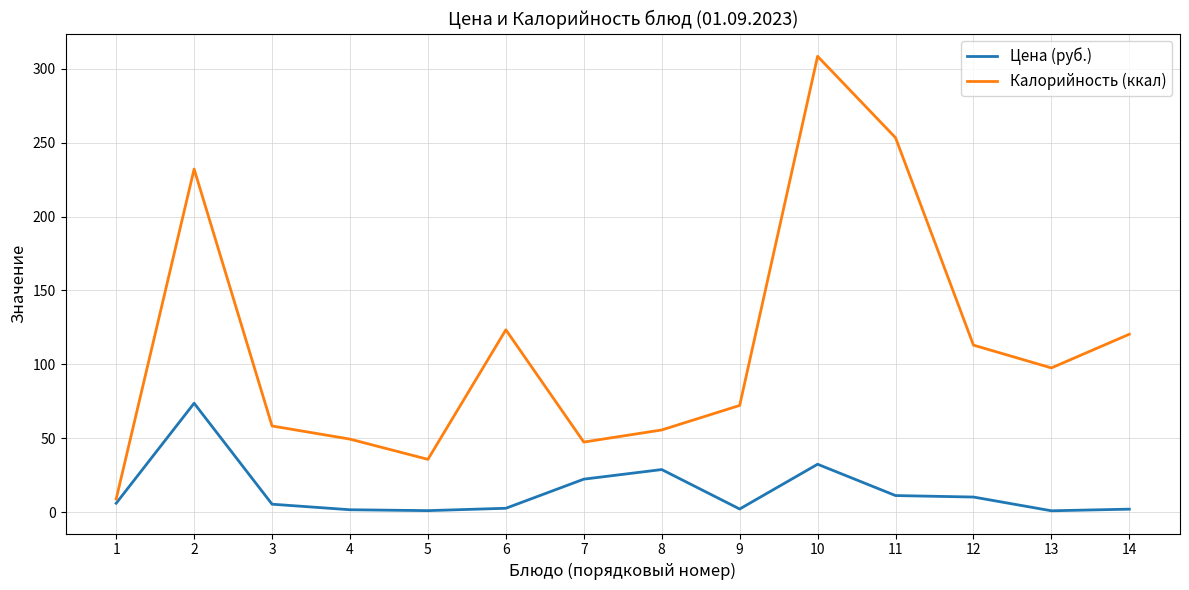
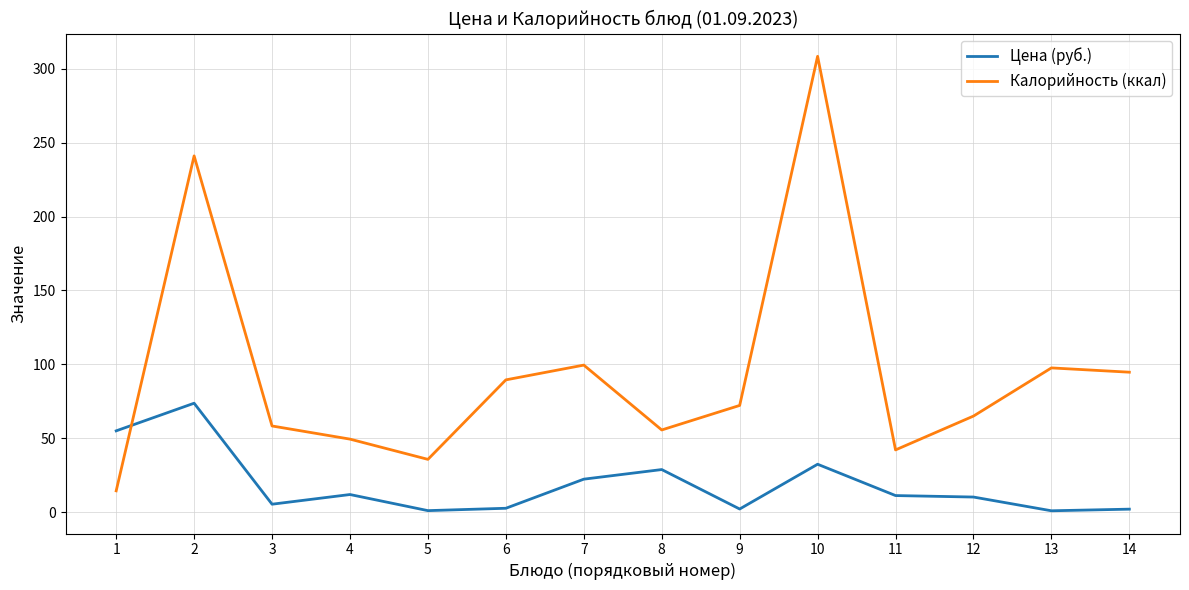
Цена (руб.), 1: 6 -> 55
Калорийность (ккал), 1: 9 -> 14
Калорийность (ккал), 2: 232 -> 241
Цена (руб.), 4: 2 -> 12
Калорийность (ккал), 6: 123 -> 90
Калорийность (ккал), 7: 47 -> 100
Калорийность (ккал), 11: 253 -> 42
Калорийность (ккал), 12: 113 -> 65
Калорийность (ккал), 14: 120 -> 95
